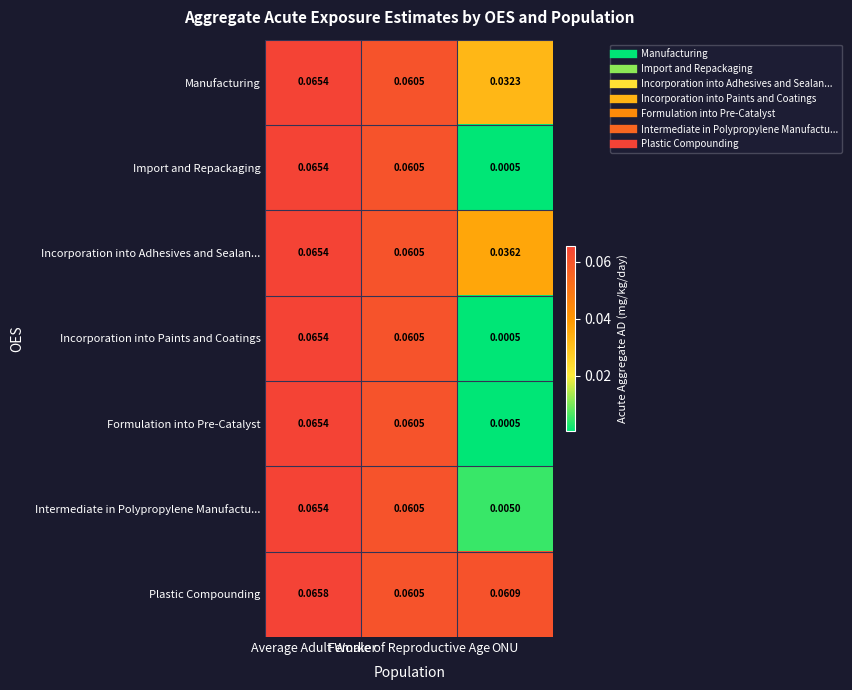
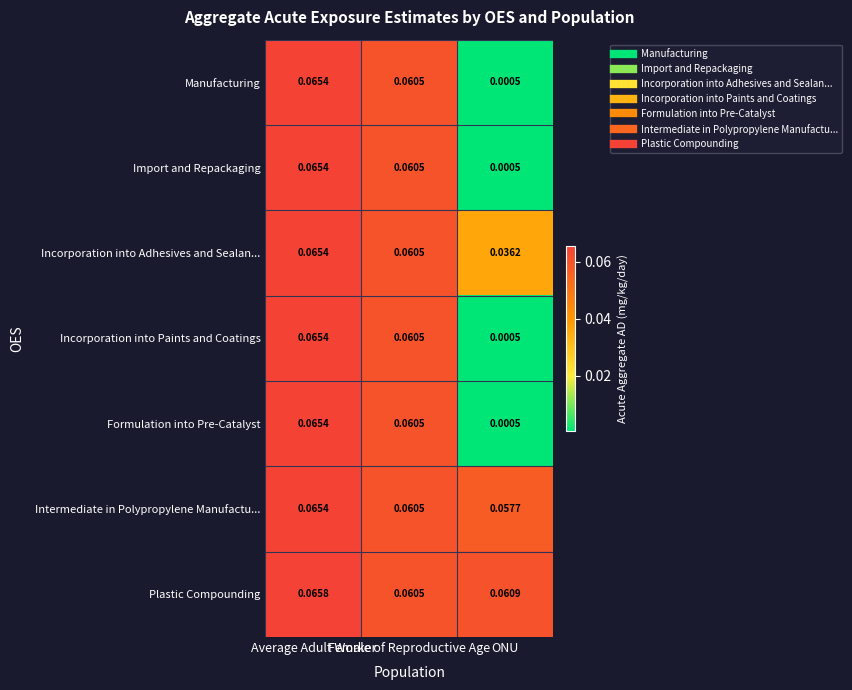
Manufacturing, ONU: 0.0323 -> 0.0005
Intermediate in Polypropylene Manufactu..., ONU: 0.0050 -> 0.0577
